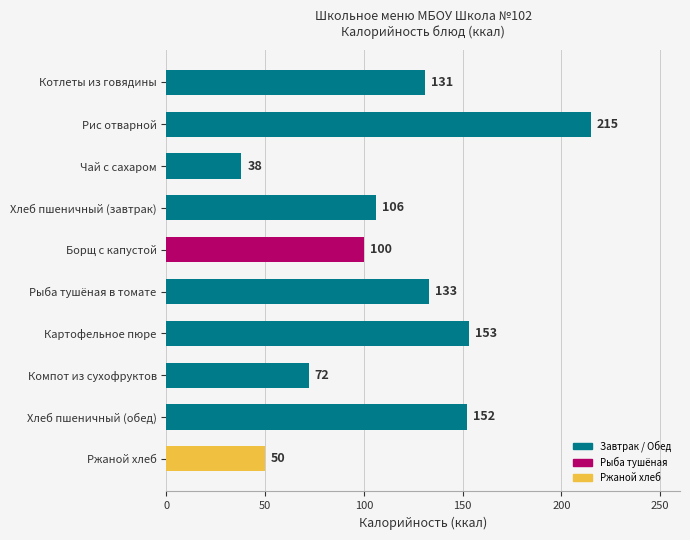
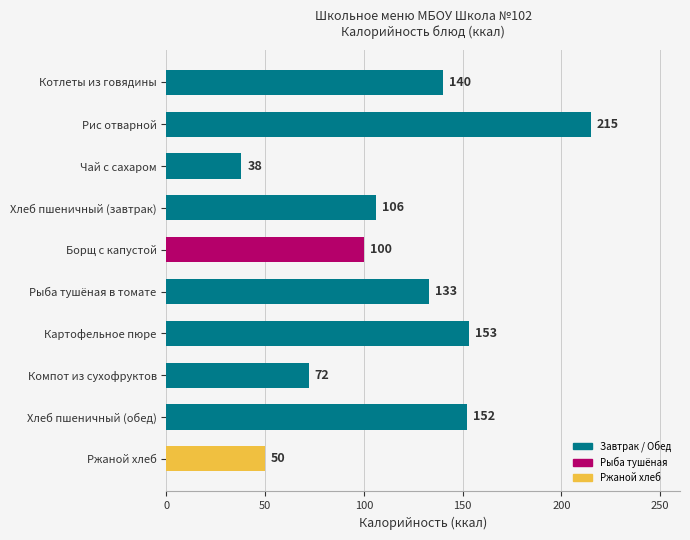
Котлеты из говядины: 131 -> 140
